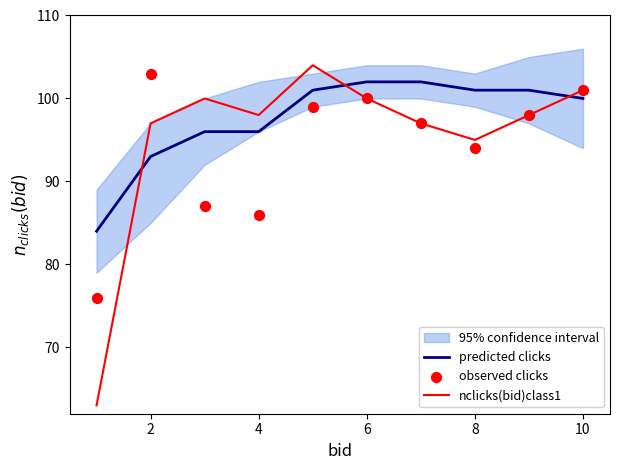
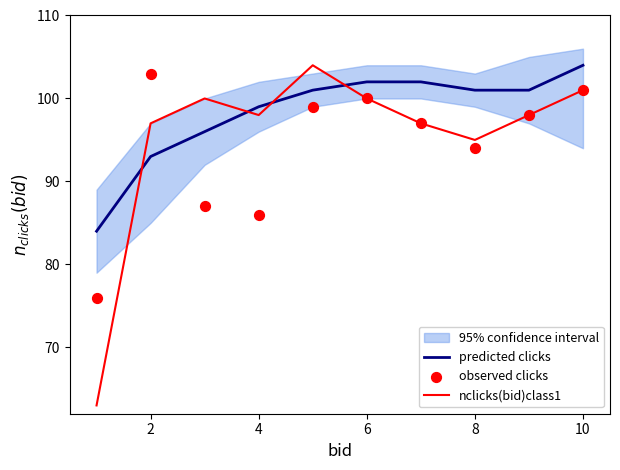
predicted clicks, 4: 96 -> 99
predicted clicks, 10: 100 -> 104
